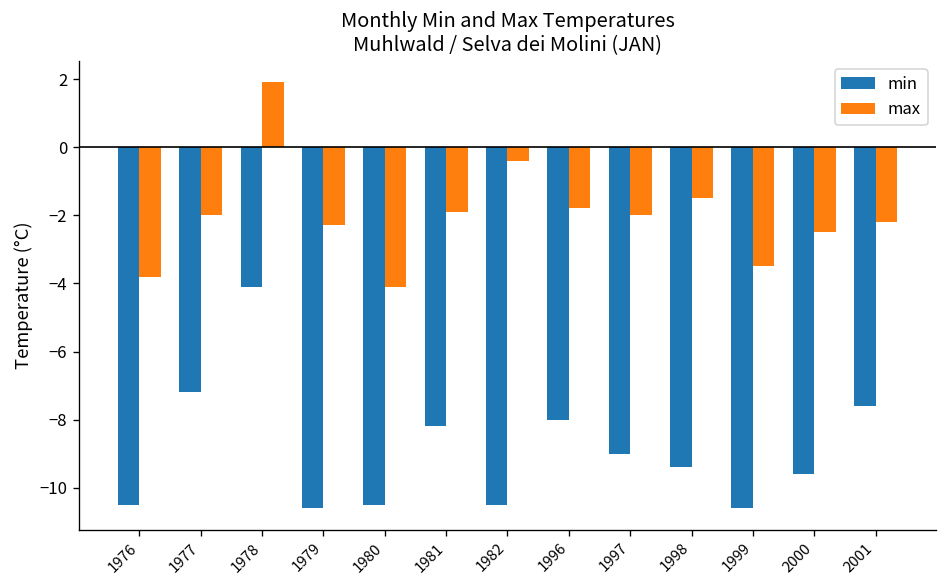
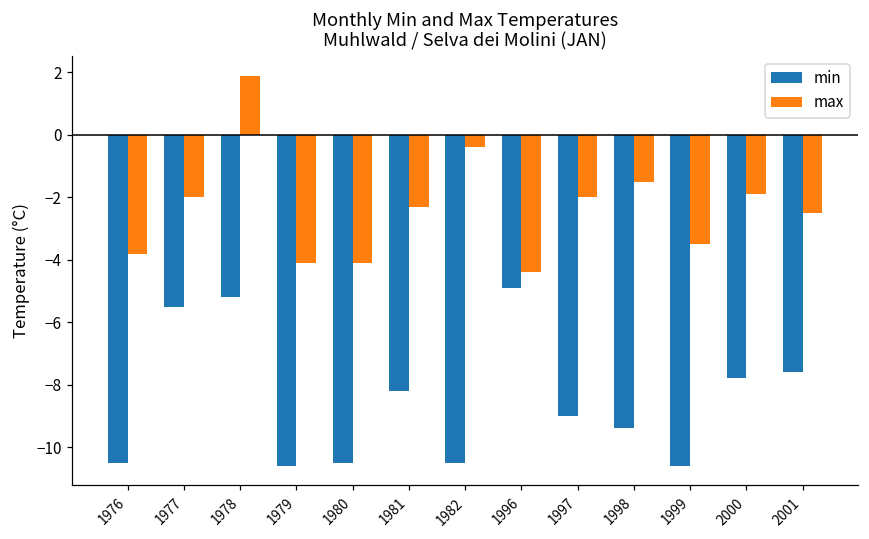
min, 1977: -7.2 -> -5.5
min, 1978: -4.1 -> -5.2
max, 1979: -2.3 -> -4.1
max, 1981: -1.9 -> -2.3
min, 1996: -8.0 -> -4.9
max, 1996: -1.8 -> -4.4
min, 2000: -9.6 -> -7.8
max, 2000: -2.5 -> -1.9
max, 2001: -2.2 -> -2.5
